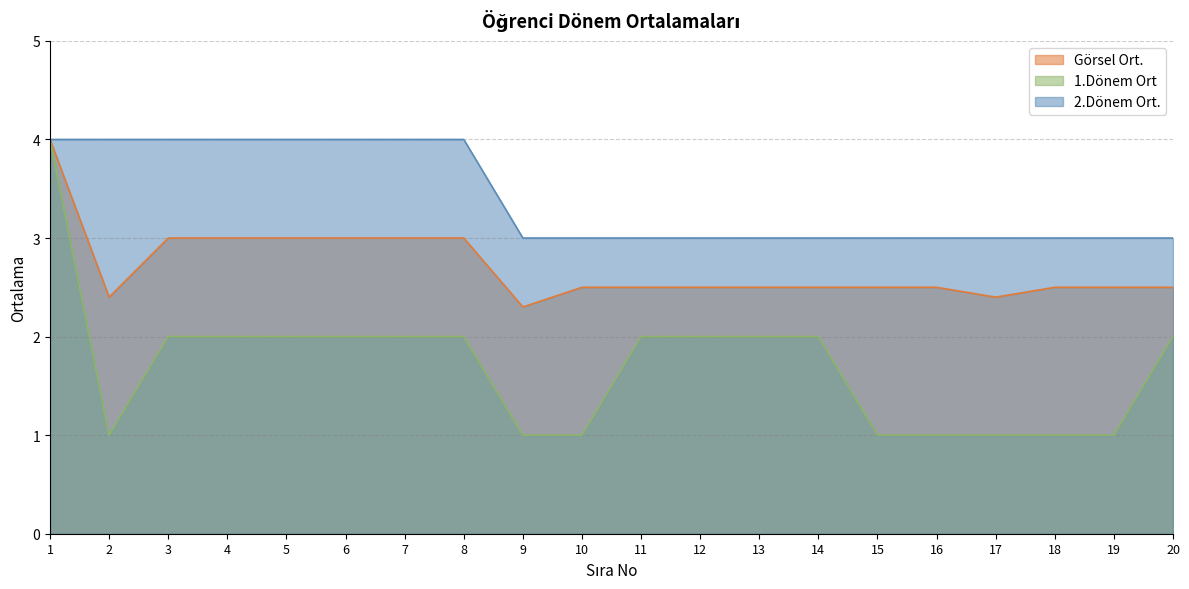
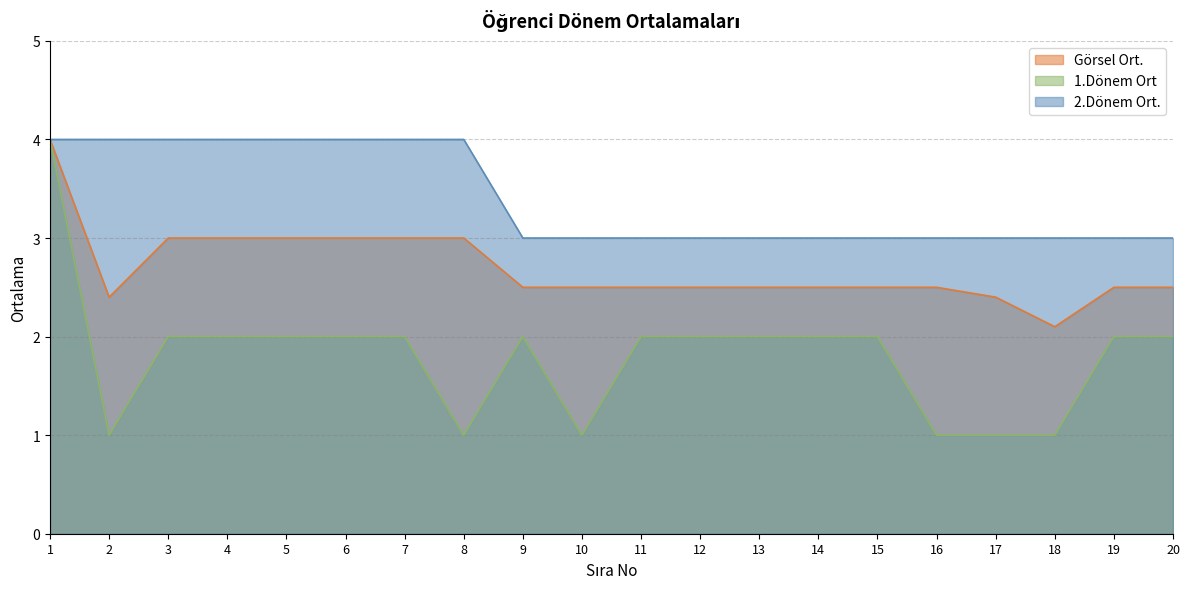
1.Dönem Ort, 8: 2 -> 1
Görsel Ort., 9: 2.3 -> 2.5
1.Dönem Ort, 9: 1 -> 2
1.Dönem Ort, 15: 1 -> 2
Görsel Ort., 18: 2.5 -> 2.1
1.Dönem Ort, 19: 1 -> 2
